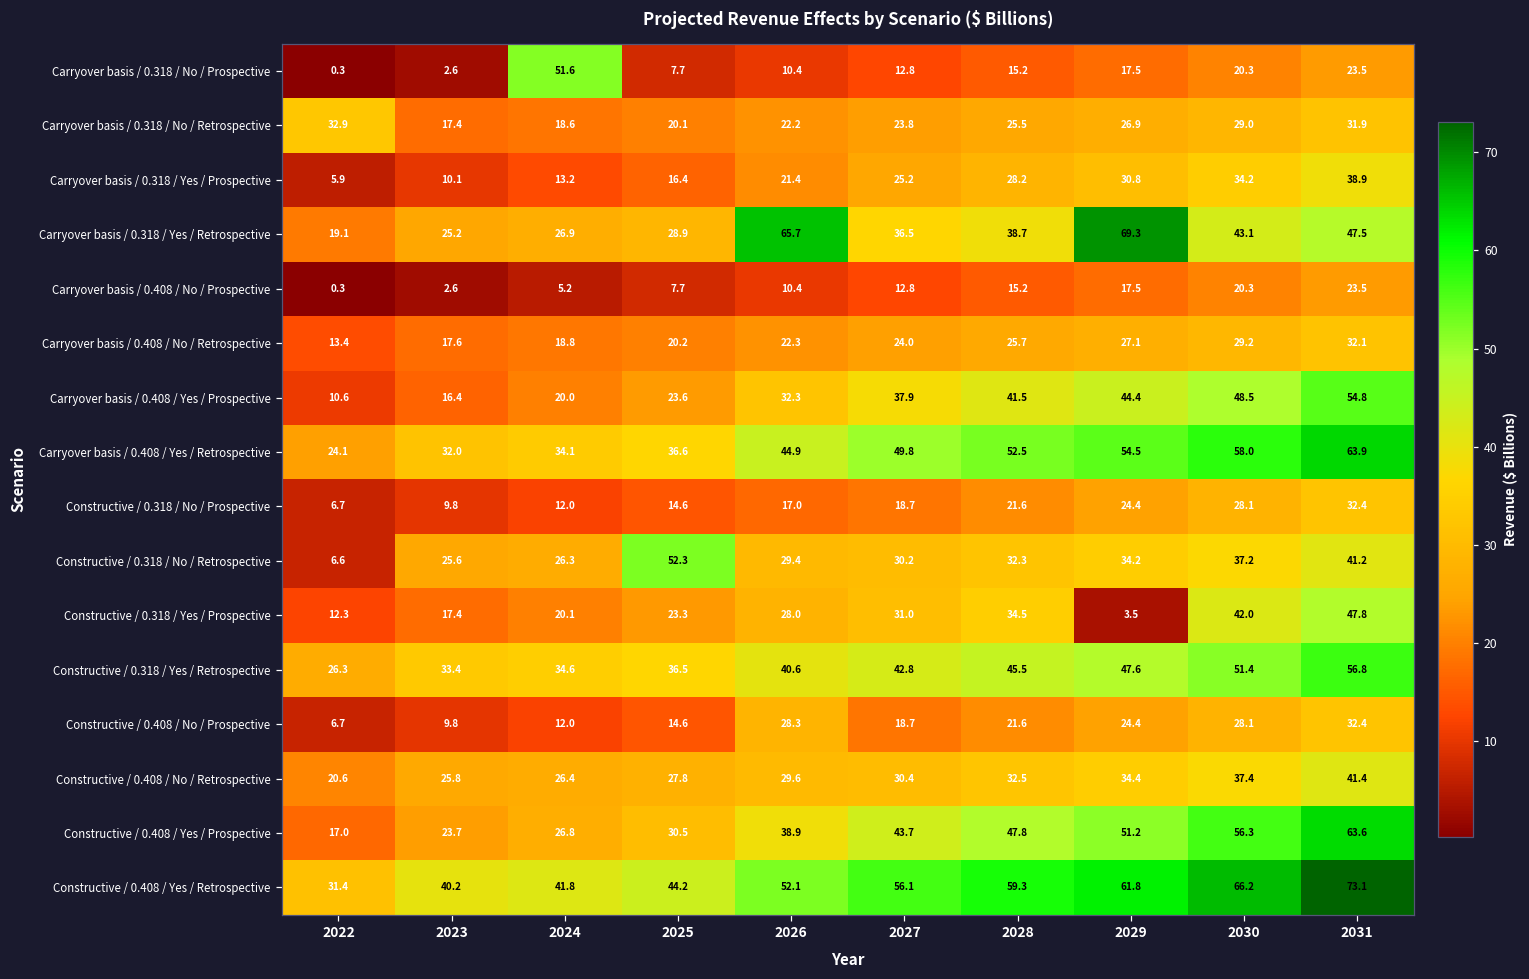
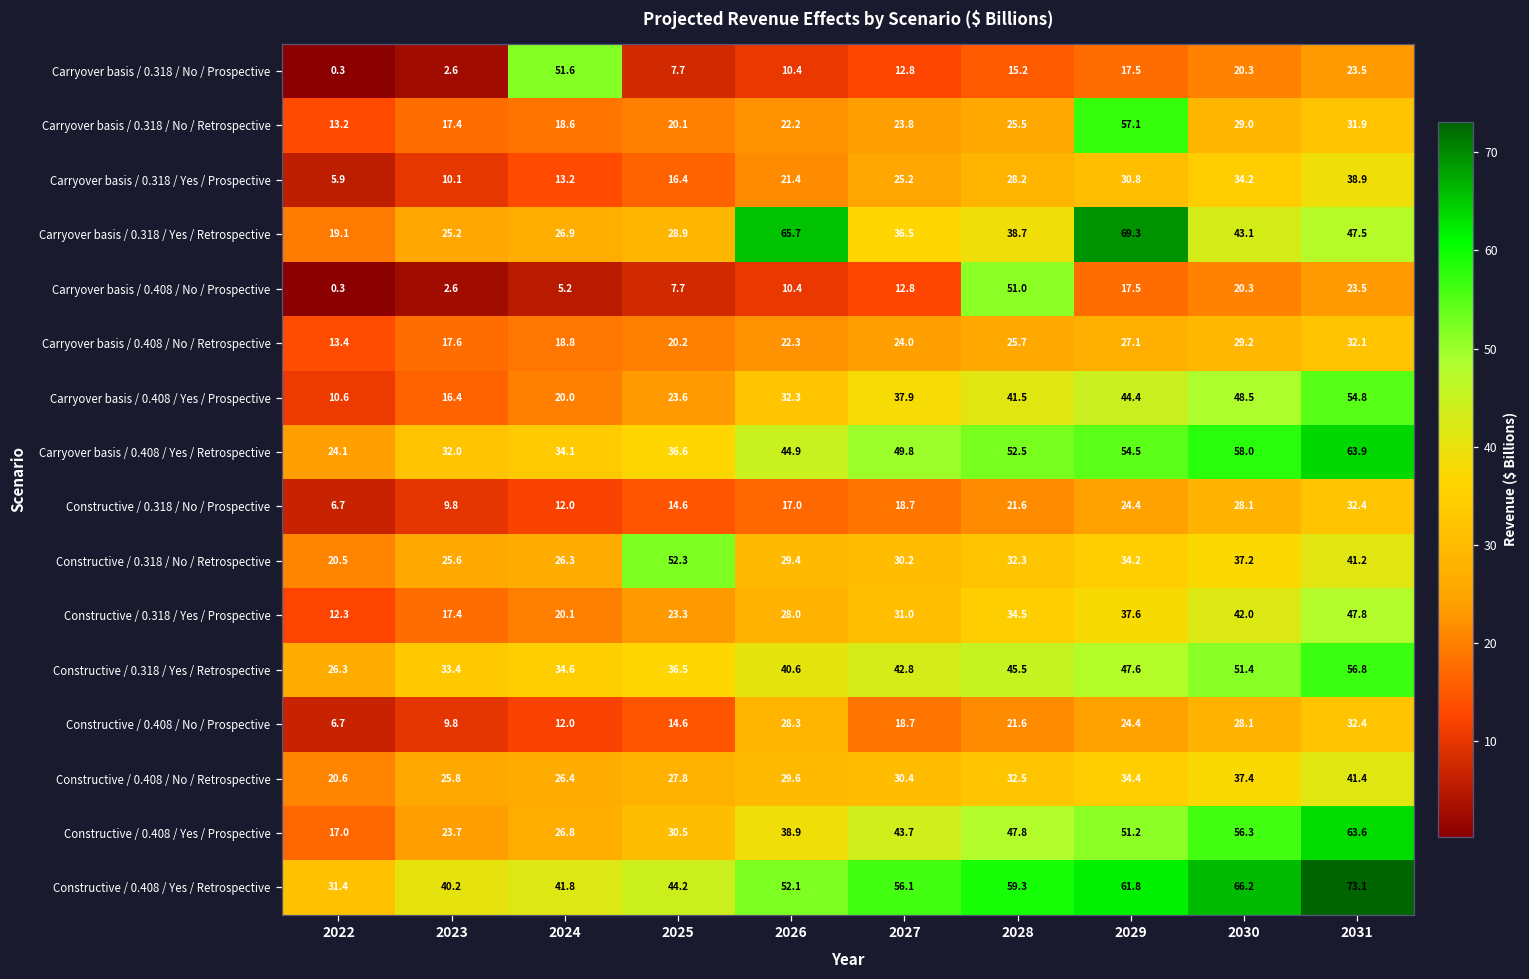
Carryover basis / 0.318 / No / Retrospective, 2022: 32.9 -> 13.2
Carryover basis / 0.318 / No / Retrospective, 2029: 26.9 -> 57.1
Carryover basis / 0.408 / No / Prospective, 2028: 15.2 -> 51.0
Constructive / 0.318 / No / Retrospective, 2022: 6.6 -> 20.5
Constructive / 0.318 / Yes / Prospective, 2029: 3.5 -> 37.6
